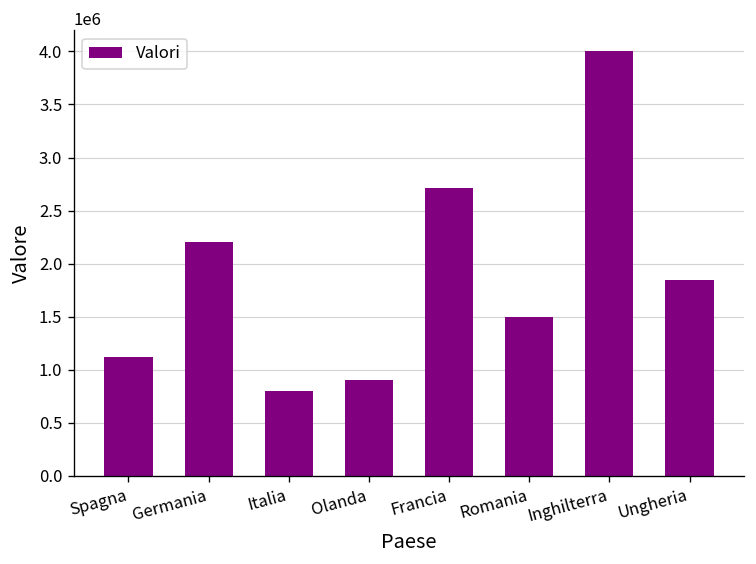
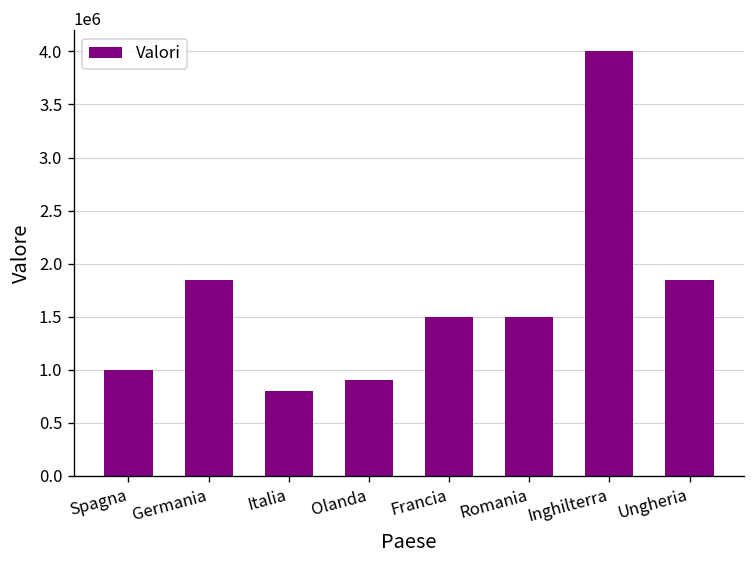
Spagna: 1100000 -> 1000000
Germania: 2200000 -> 1800000
Francia: 2700000 -> 1500000
